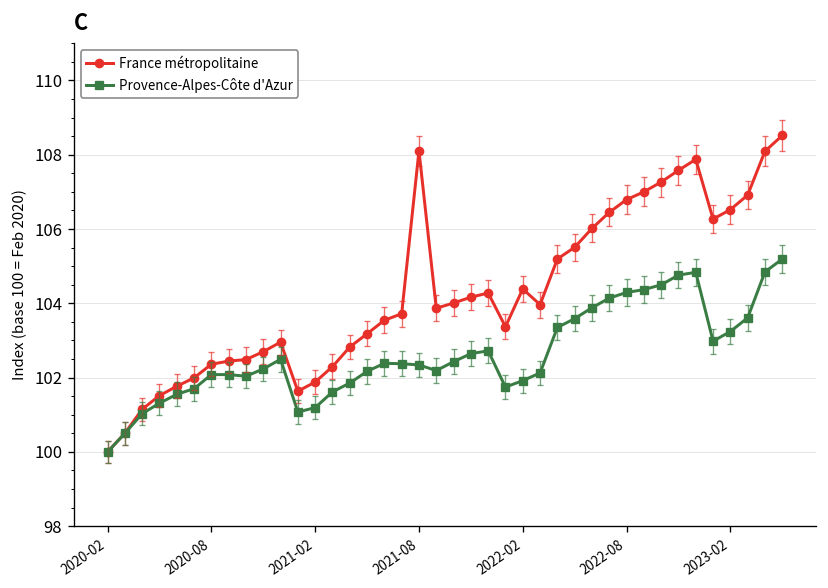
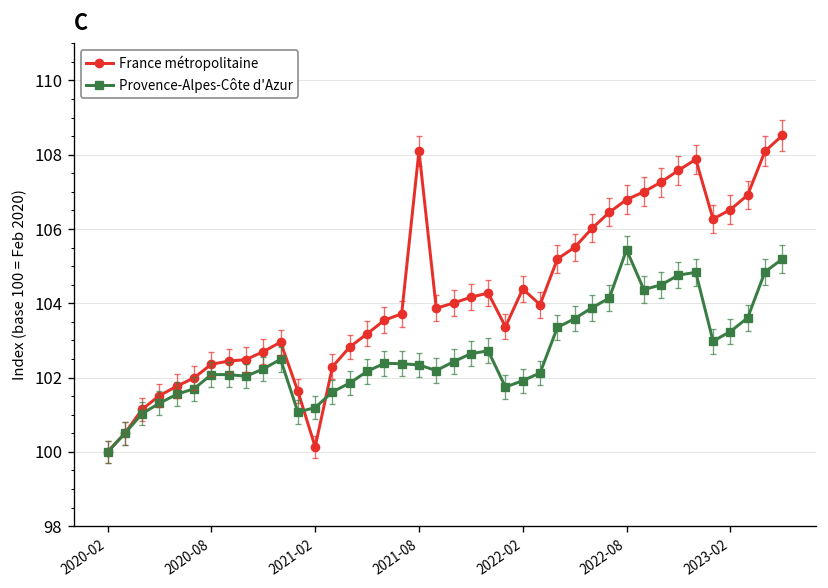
France métropolitaine, 2021-02: 101.9 -> 100.1
Provence-Alpes-Côte d'Azur, 2022-08: 104.3 -> 105.4
